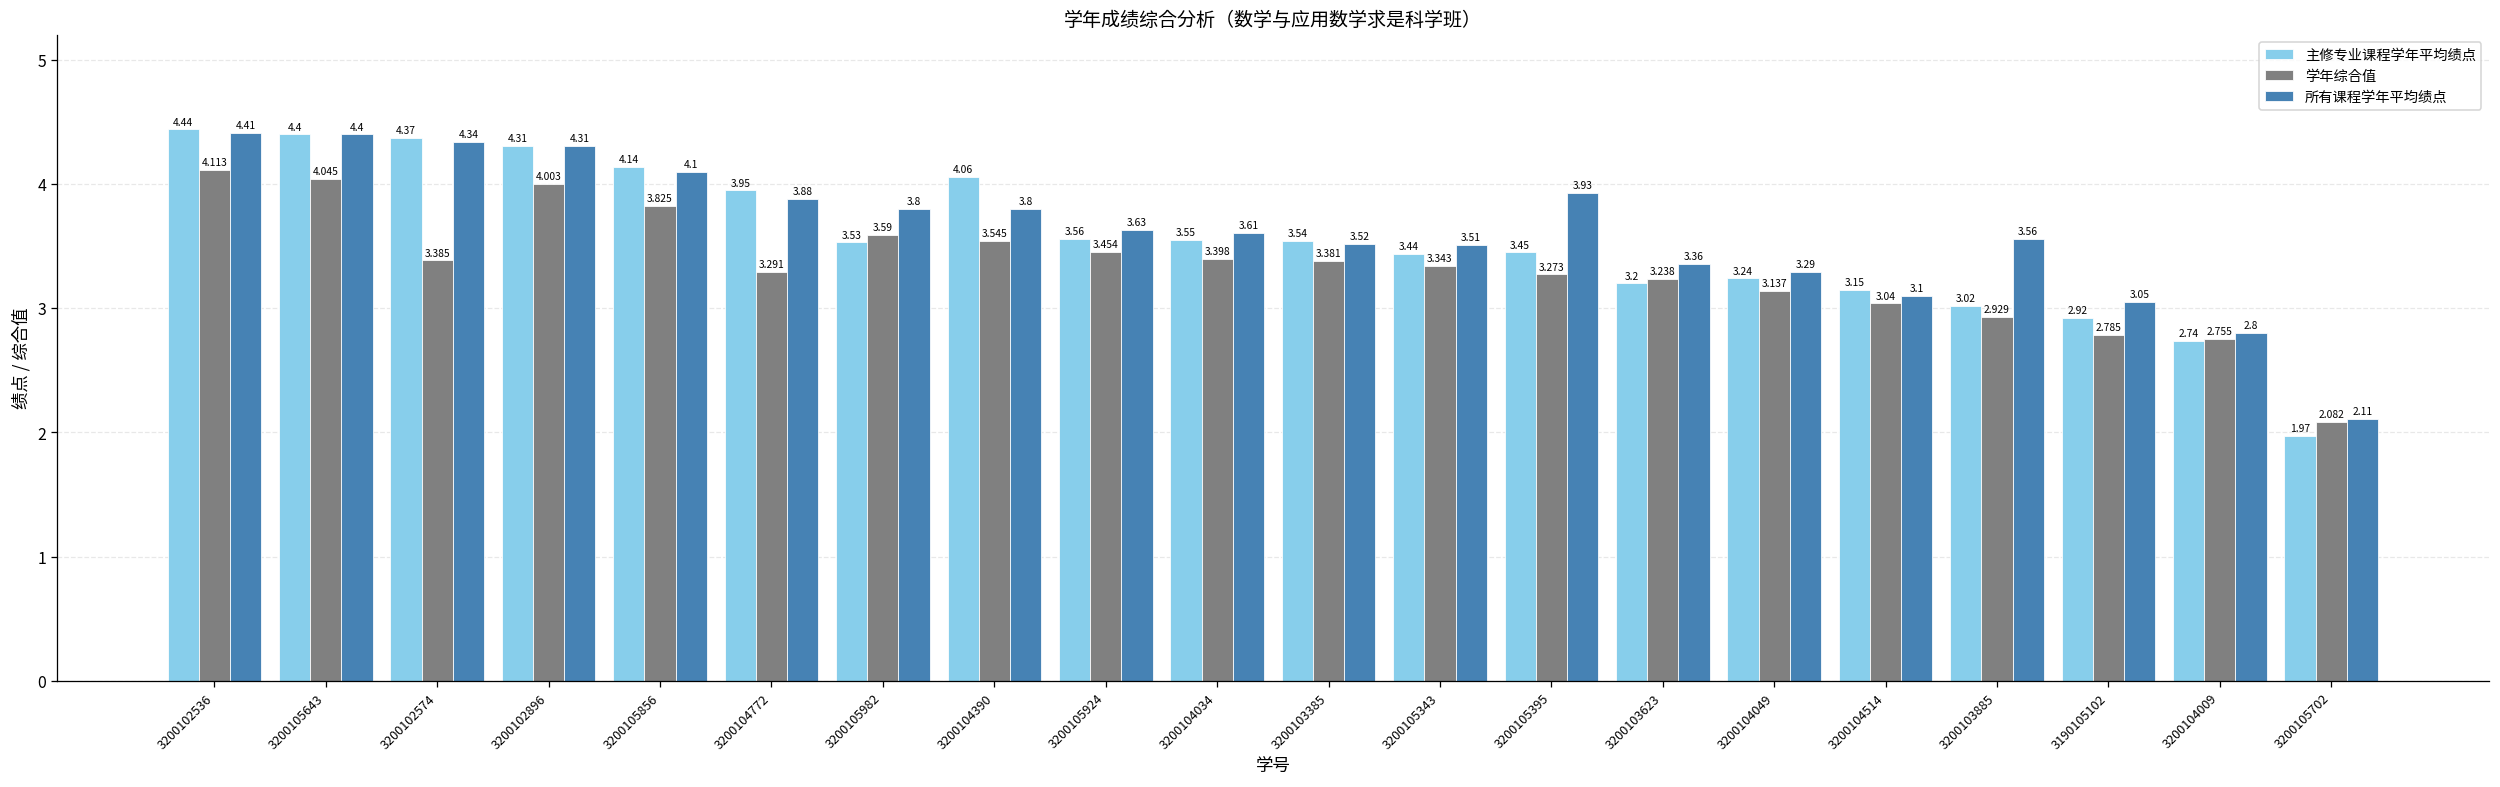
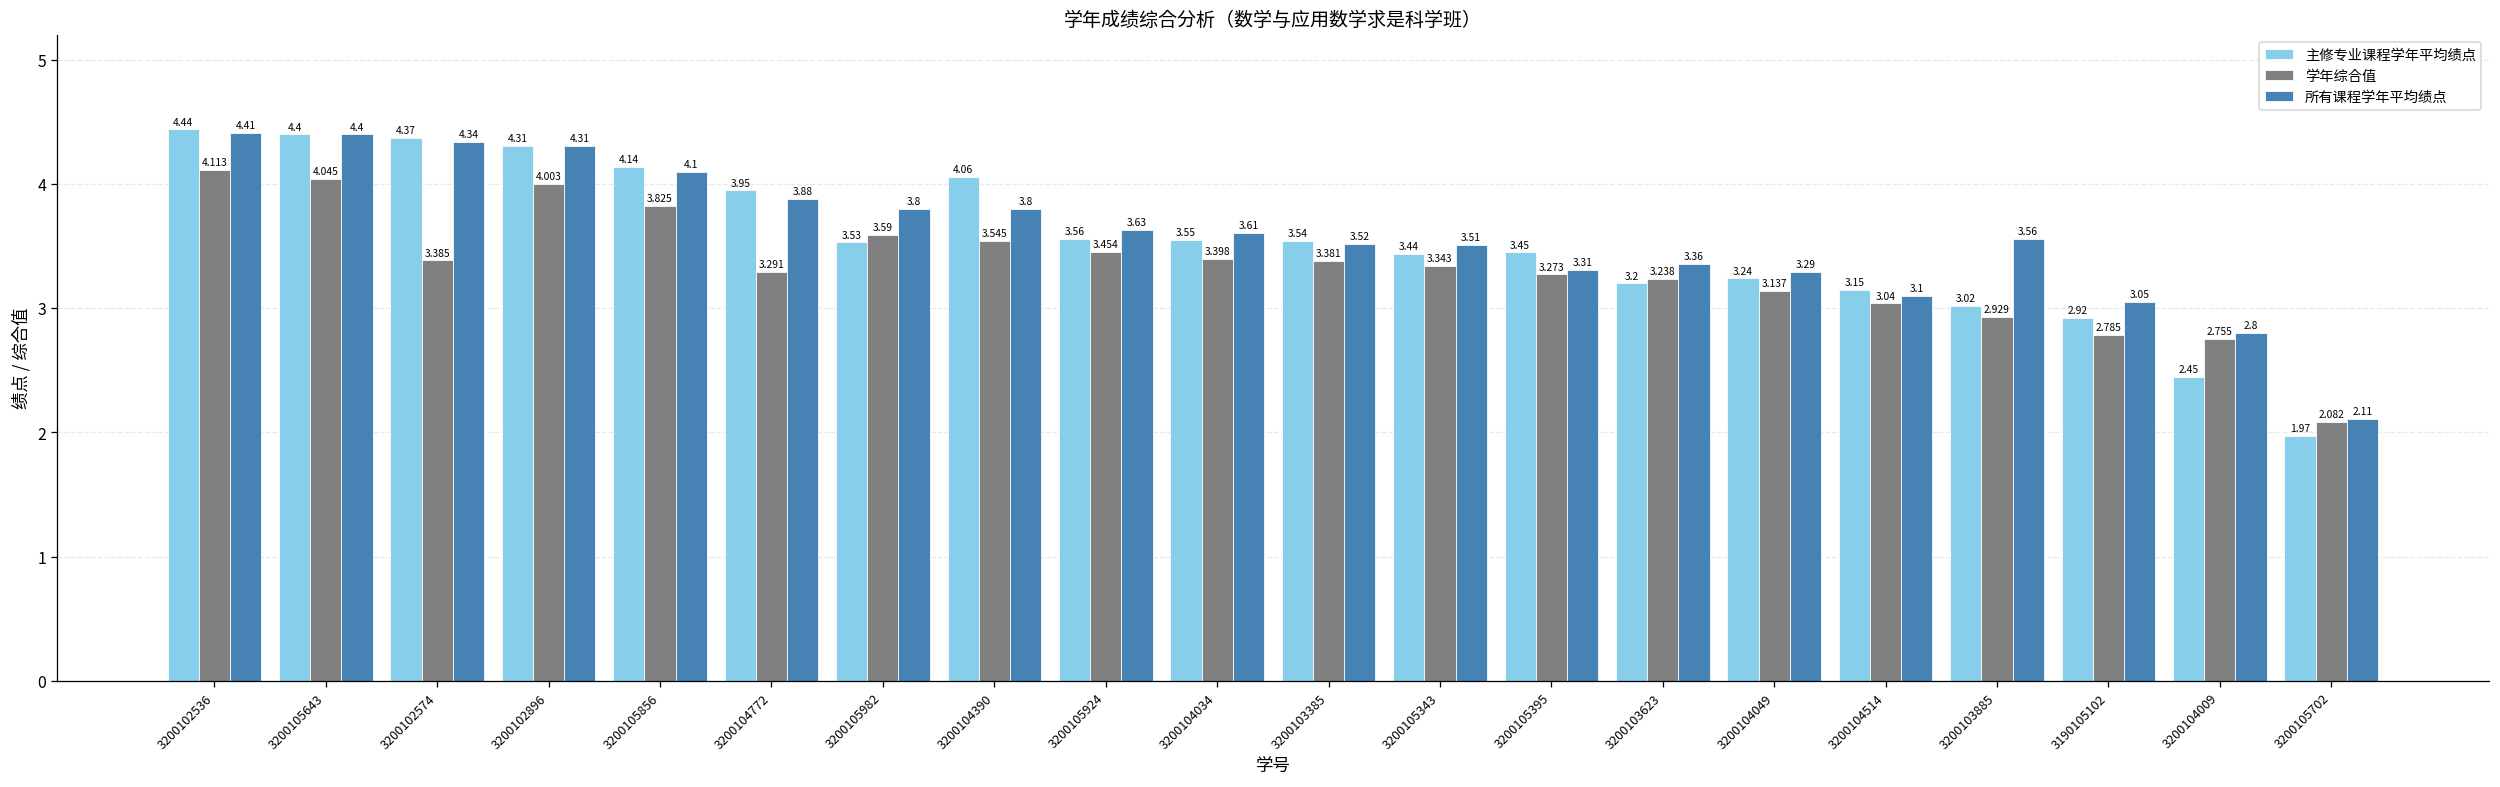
所有课程学年平均绩点, 3200105395: 3.93 -> 3.31
主修专业课程学年平均绩点, 3200104009: 2.74 -> 2.45
